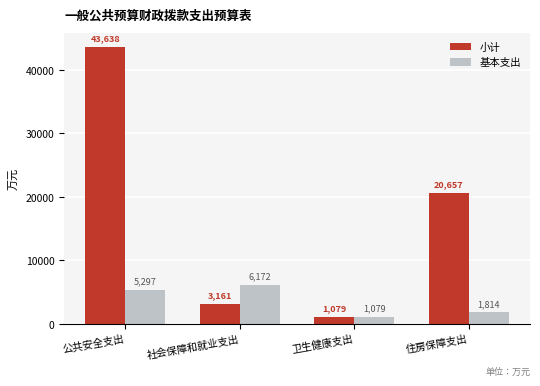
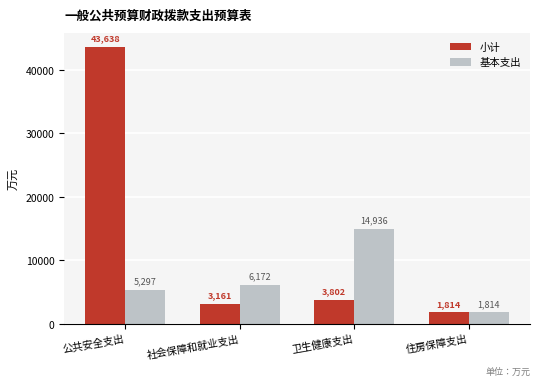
小计, 卫生健康支出: 1,079 -> 3,802
基本支出, 卫生健康支出: 1,079 -> 14,936
小计, 住房保障支出: 20,657 -> 1,814
